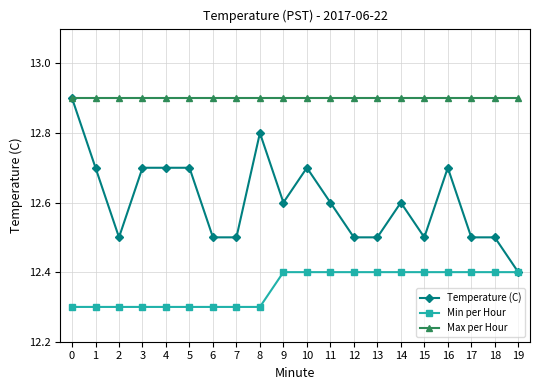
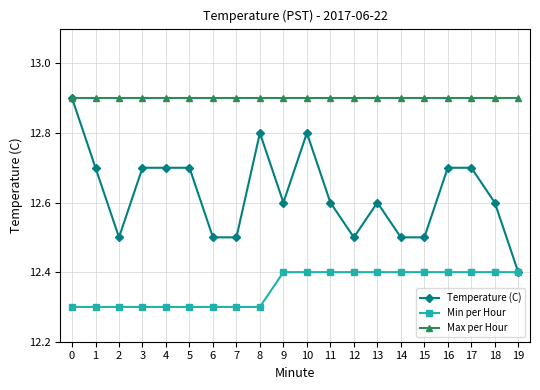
Temperature (C), 10: 12.7 -> 12.8
Temperature (C), 13: 12.5 -> 12.6
Temperature (C), 14: 12.6 -> 12.5
Temperature (C), 17: 12.5 -> 12.7
Temperature (C), 18: 12.5 -> 12.6
